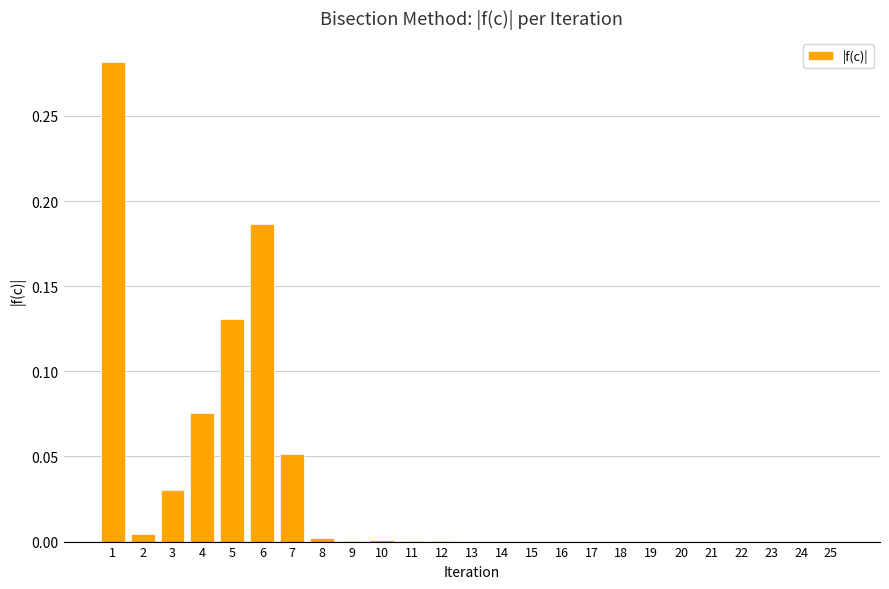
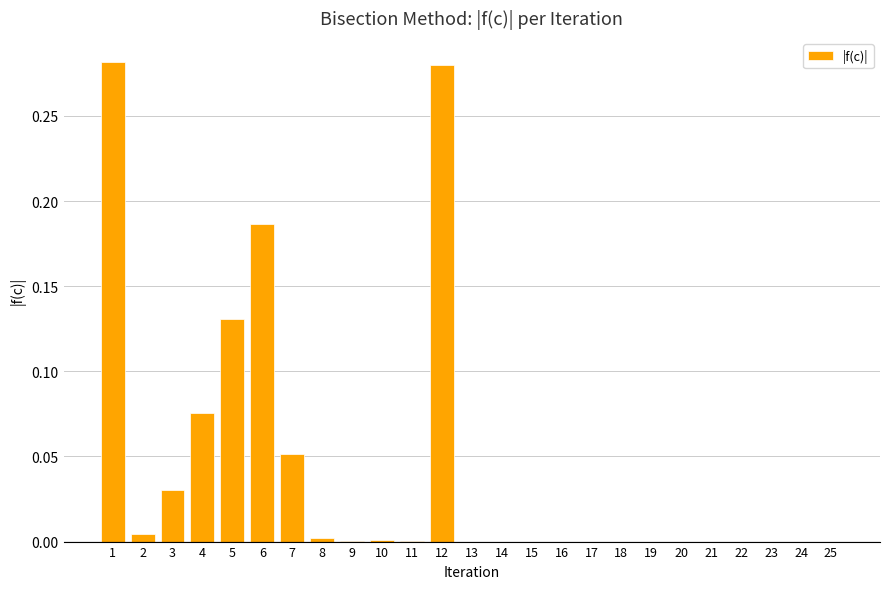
12: 0.000 -> 0.280
